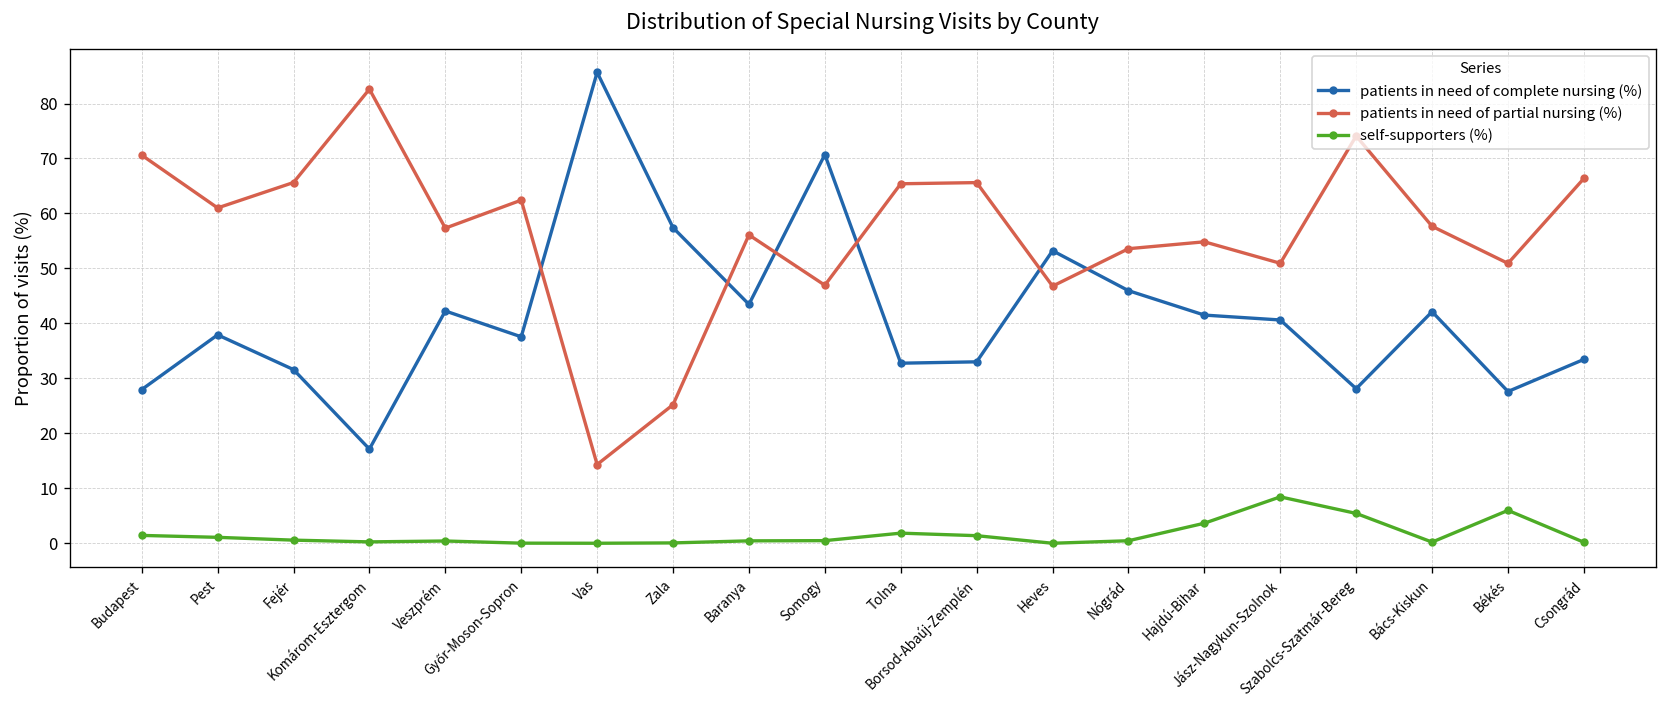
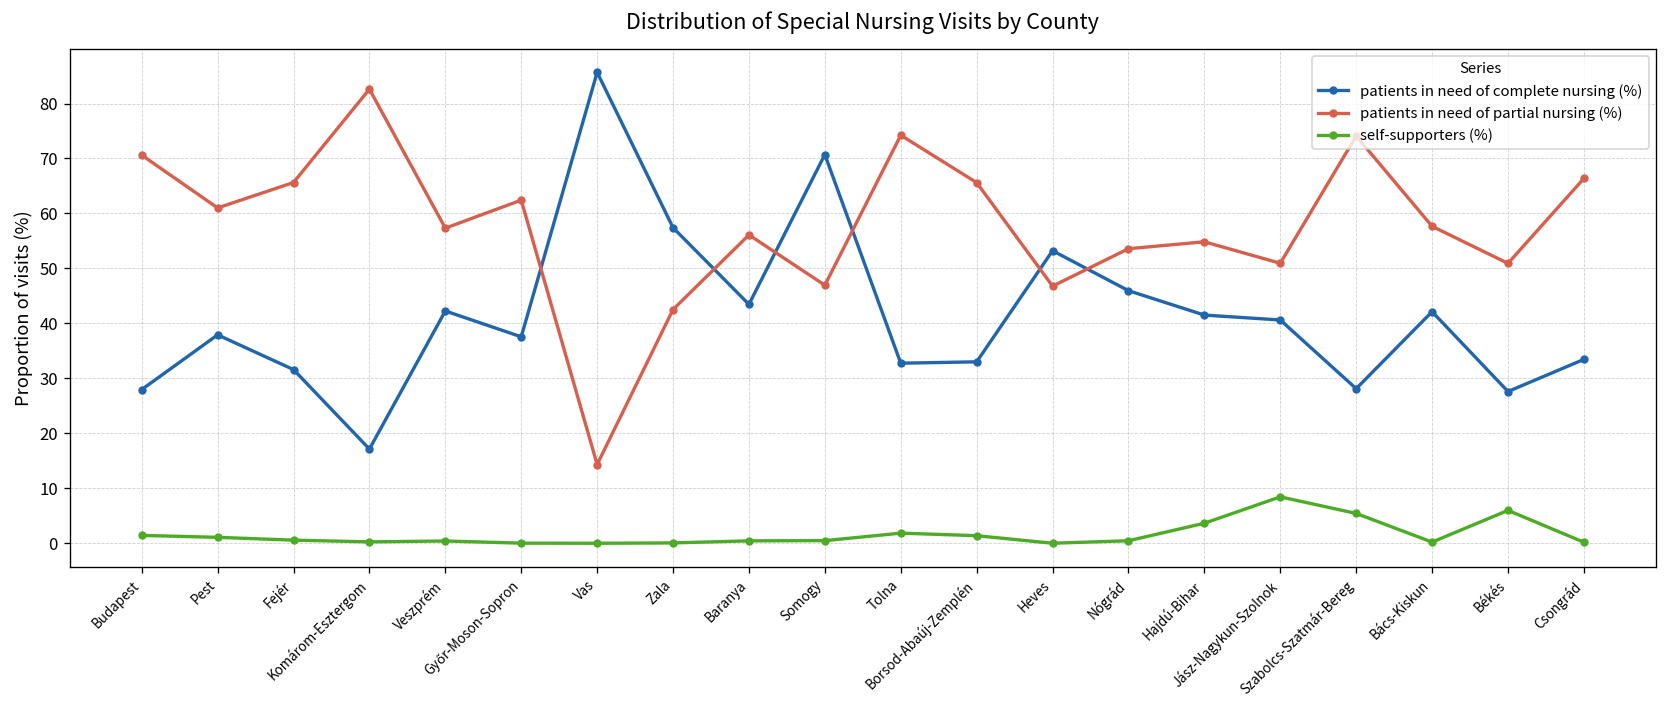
patients in need of partial nursing (%), Zala: 25 -> 43
patients in need of partial nursing (%), Tolna: 65 -> 74
